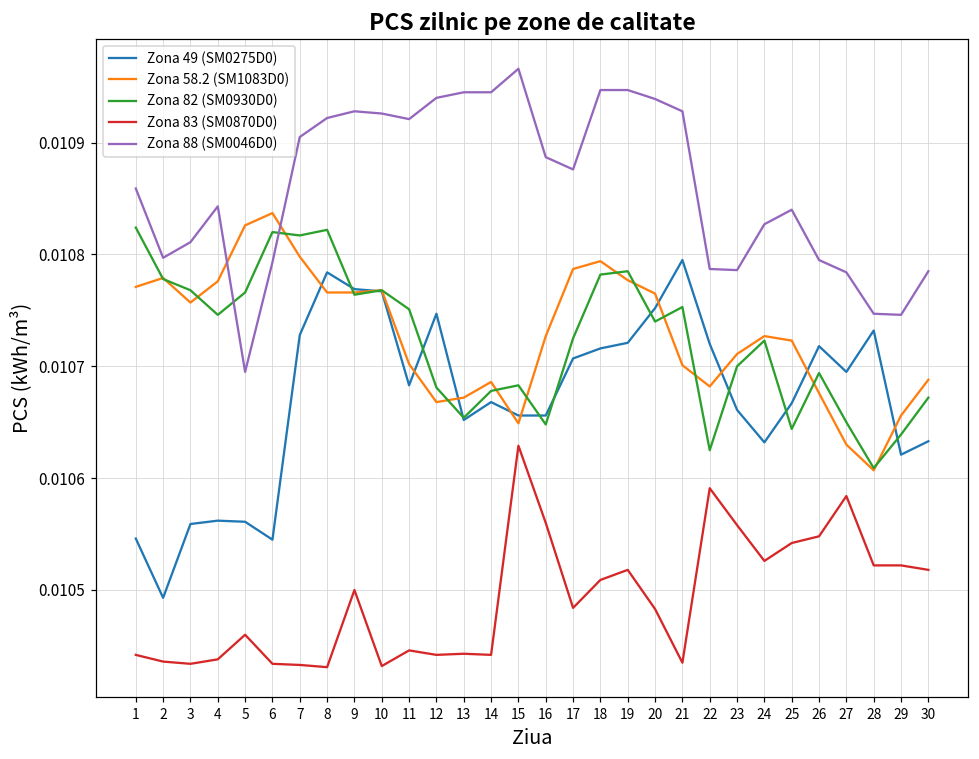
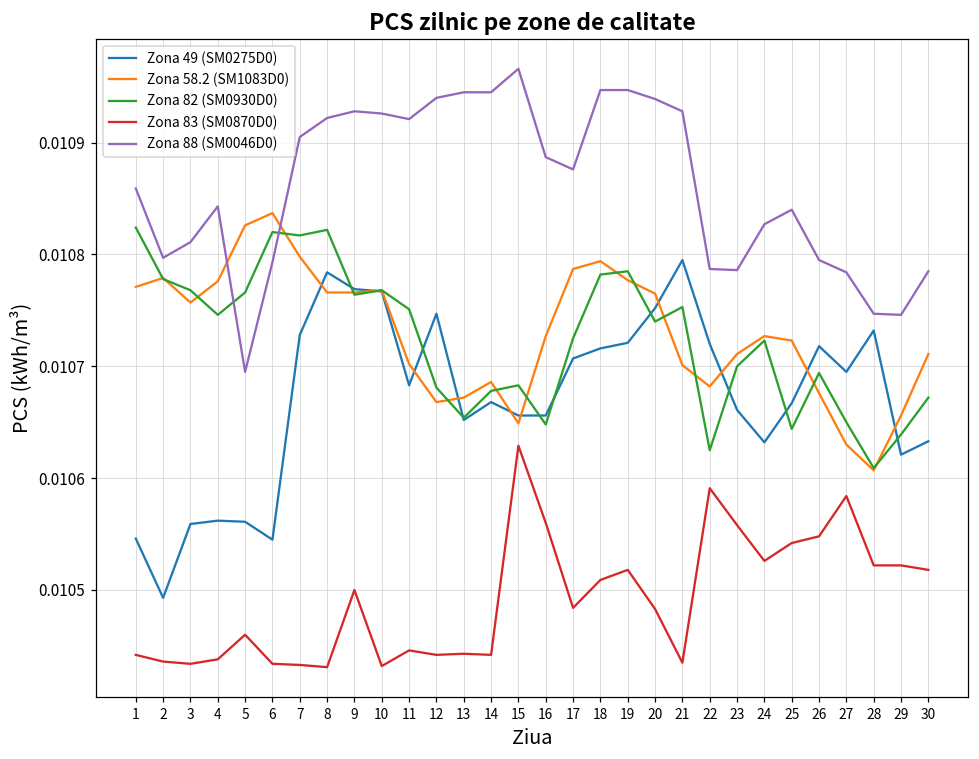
Zona 58.2 (SM1083D0), 30: 0.010688 -> 0.010711
